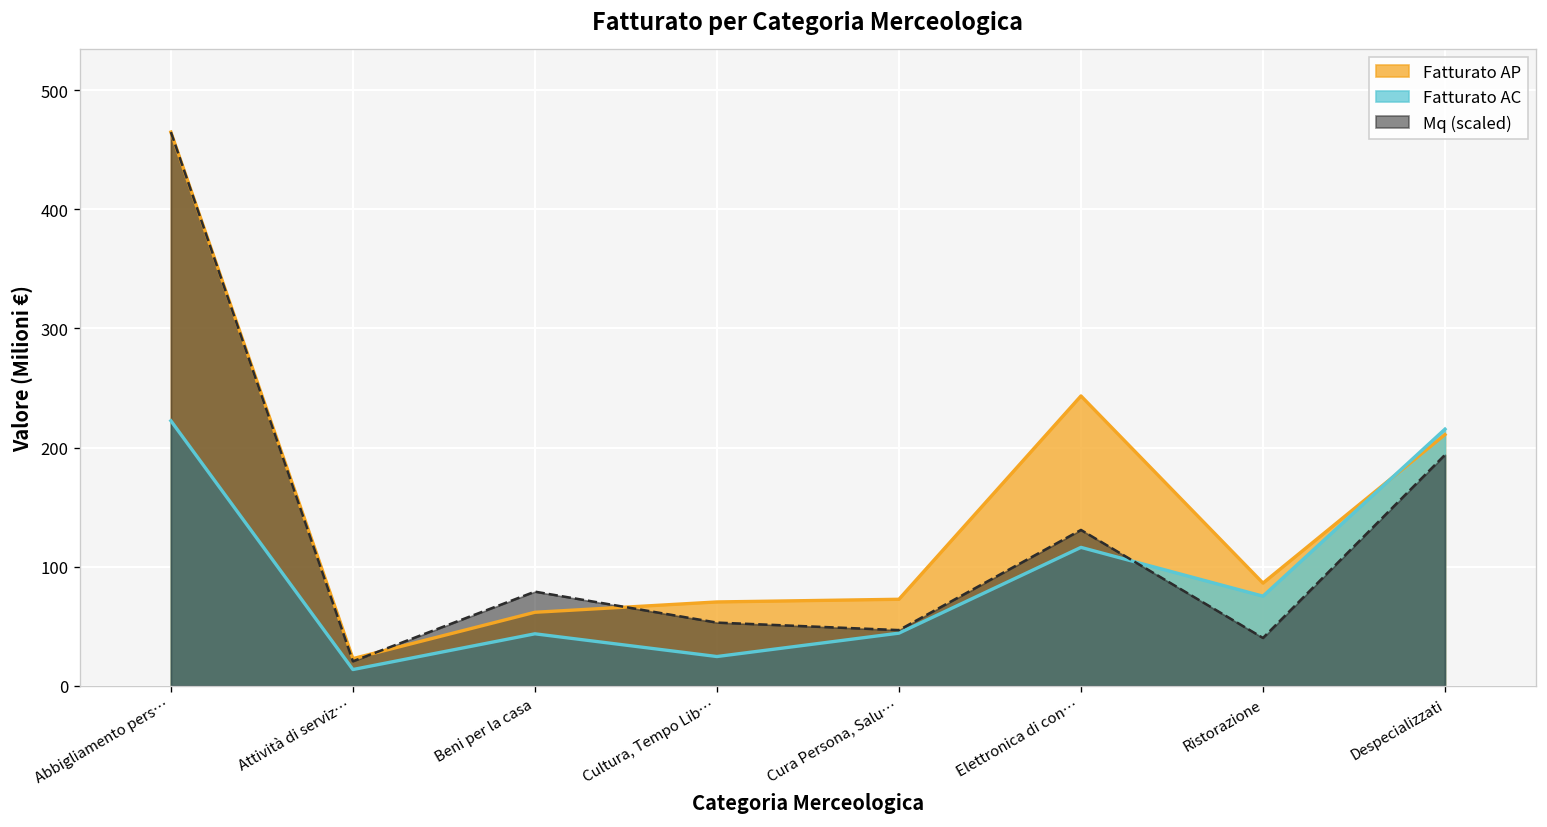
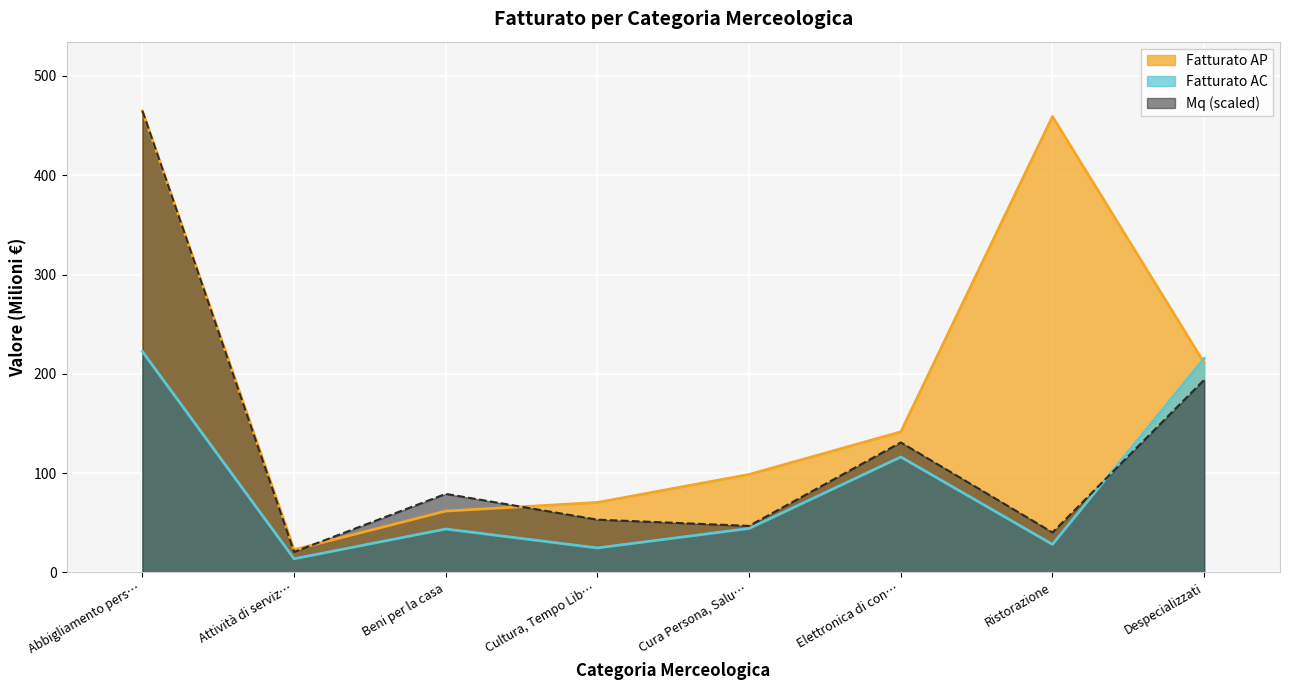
Fatturato AP, Cura Persona, Salu…: 70 -> 100
Fatturato AP, Elettronica di con…: 240 -> 140
Fatturato AP, Ristorazione: 90 -> 460
Fatturato AC, Ristorazione: 80 -> 30
